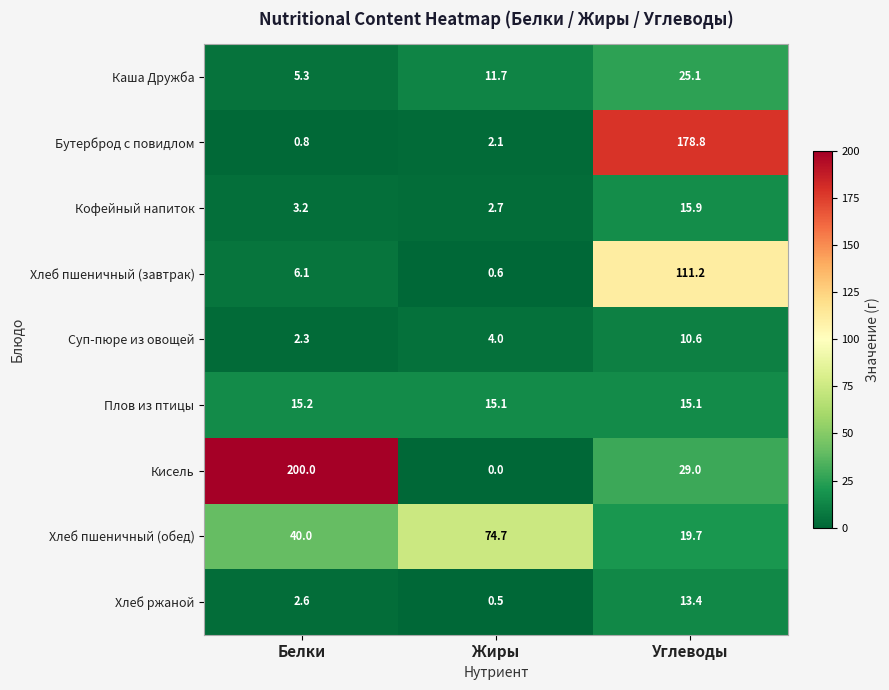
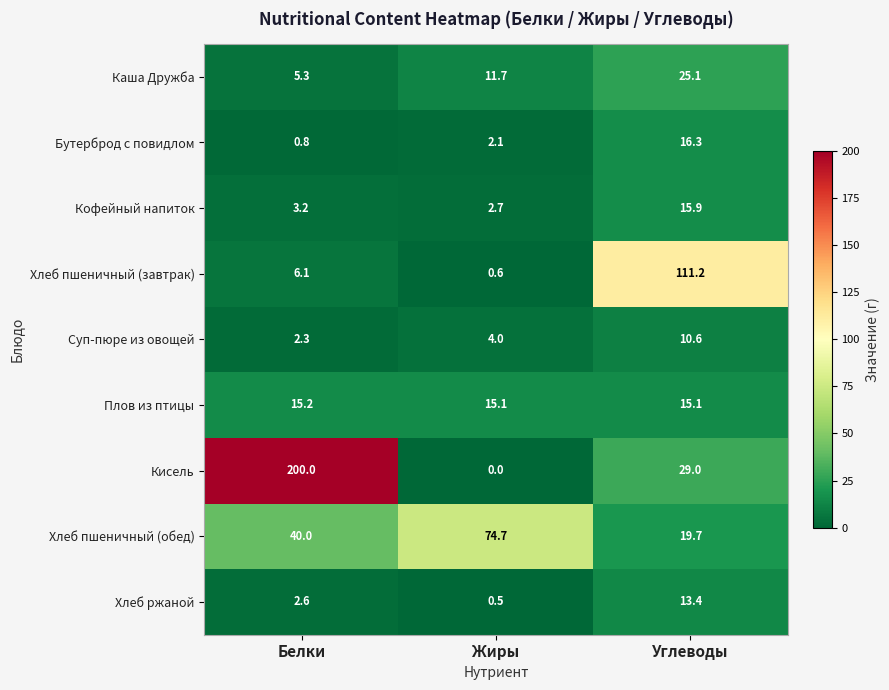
Бутерброд с повидлом, Углеводы: 178.8 -> 16.3
